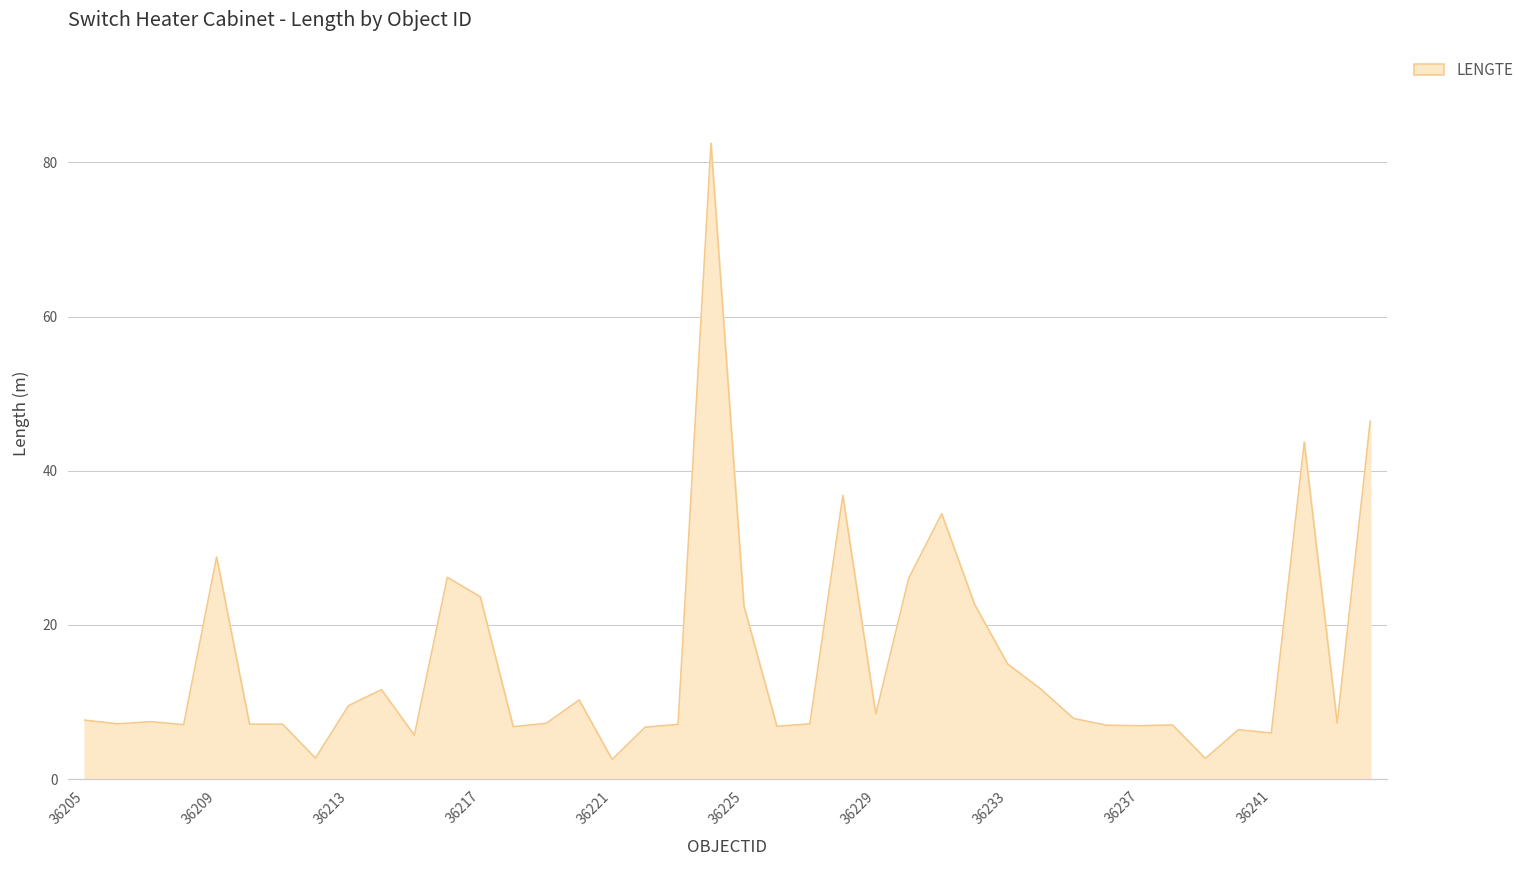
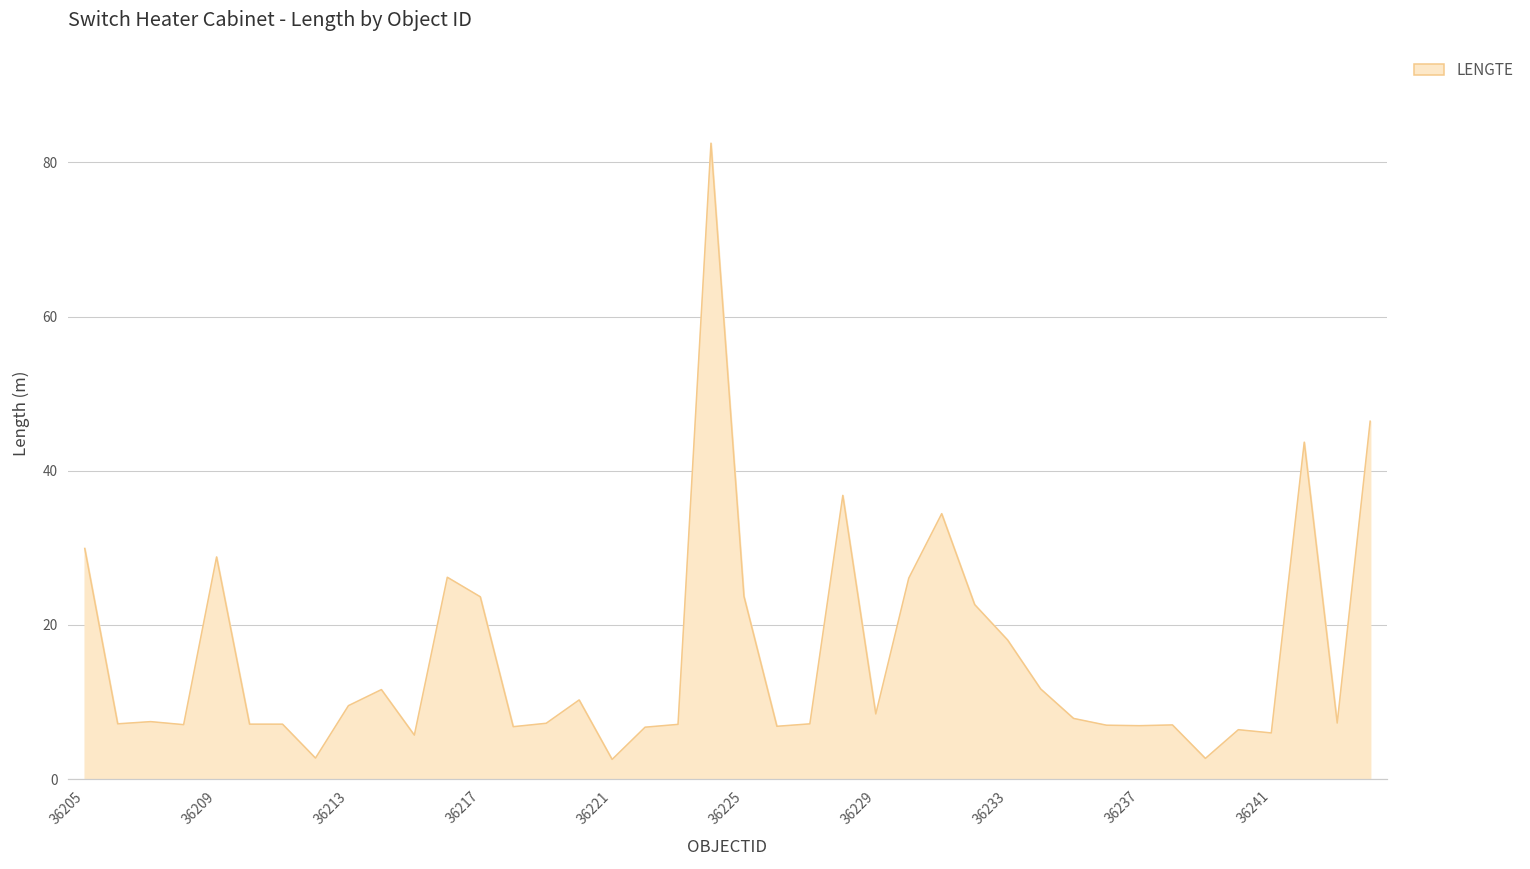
36205: 8 -> 30
36225: 22 -> 24
36233: 15 -> 18
